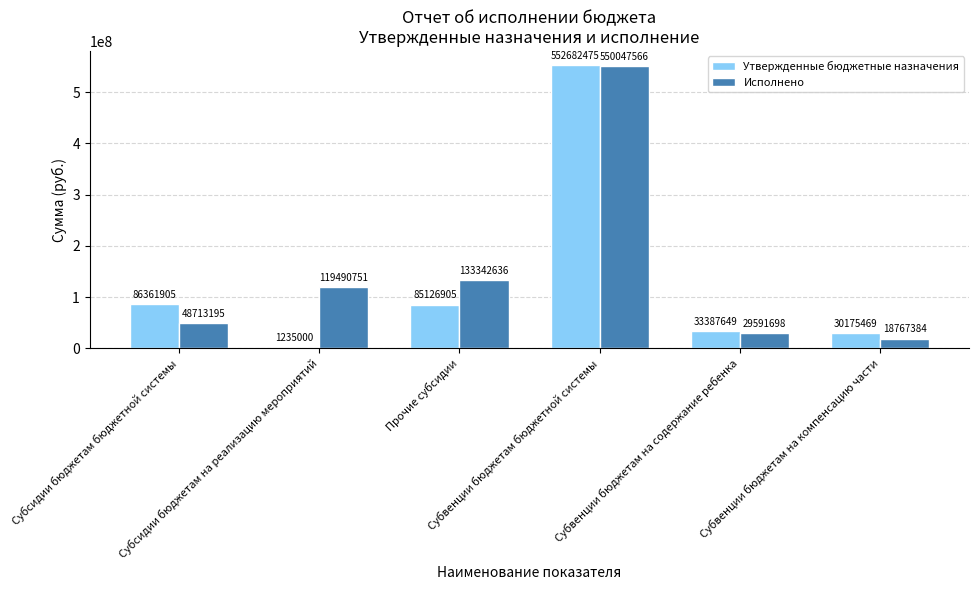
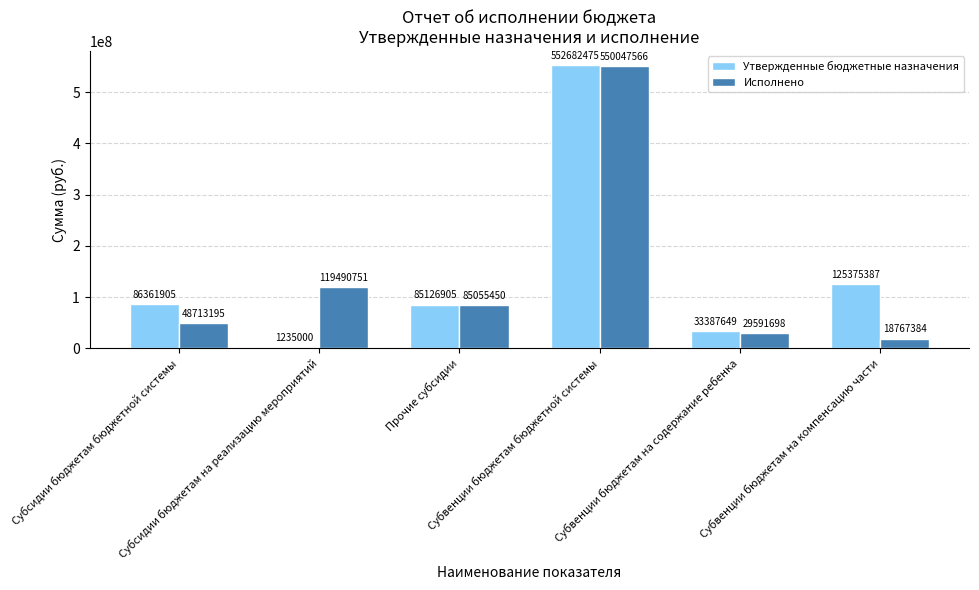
Исполнено, Прочие субсидии: 133342636 -> 85055450
Утвержденные бюджетные назначения, Субвенции бюджетам на компенсацию части: 30175469 -> 125375387
